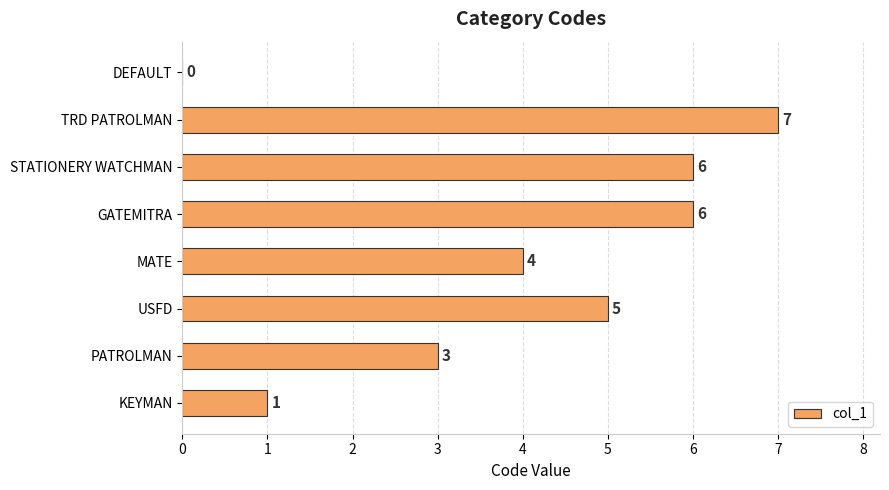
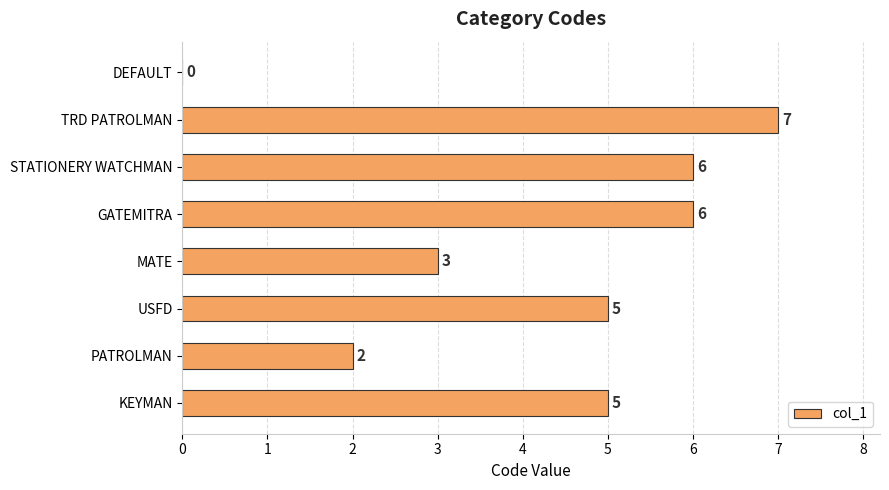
MATE: 4 -> 3
PATROLMAN: 3 -> 2
KEYMAN: 1 -> 5
